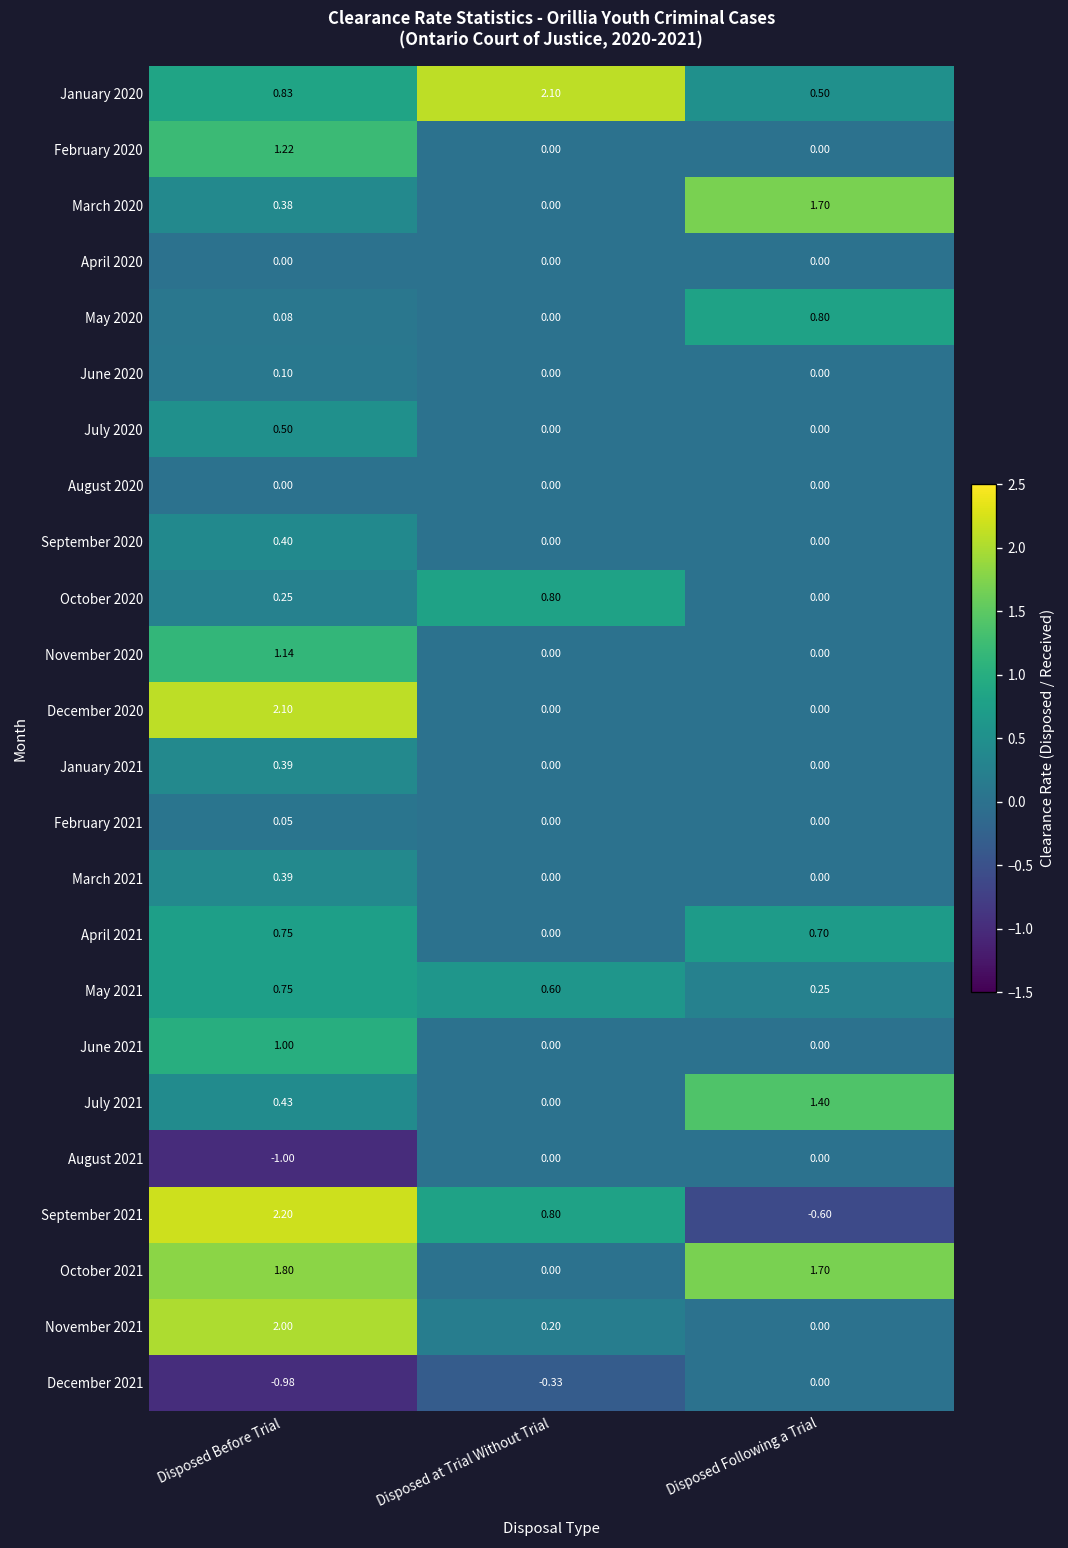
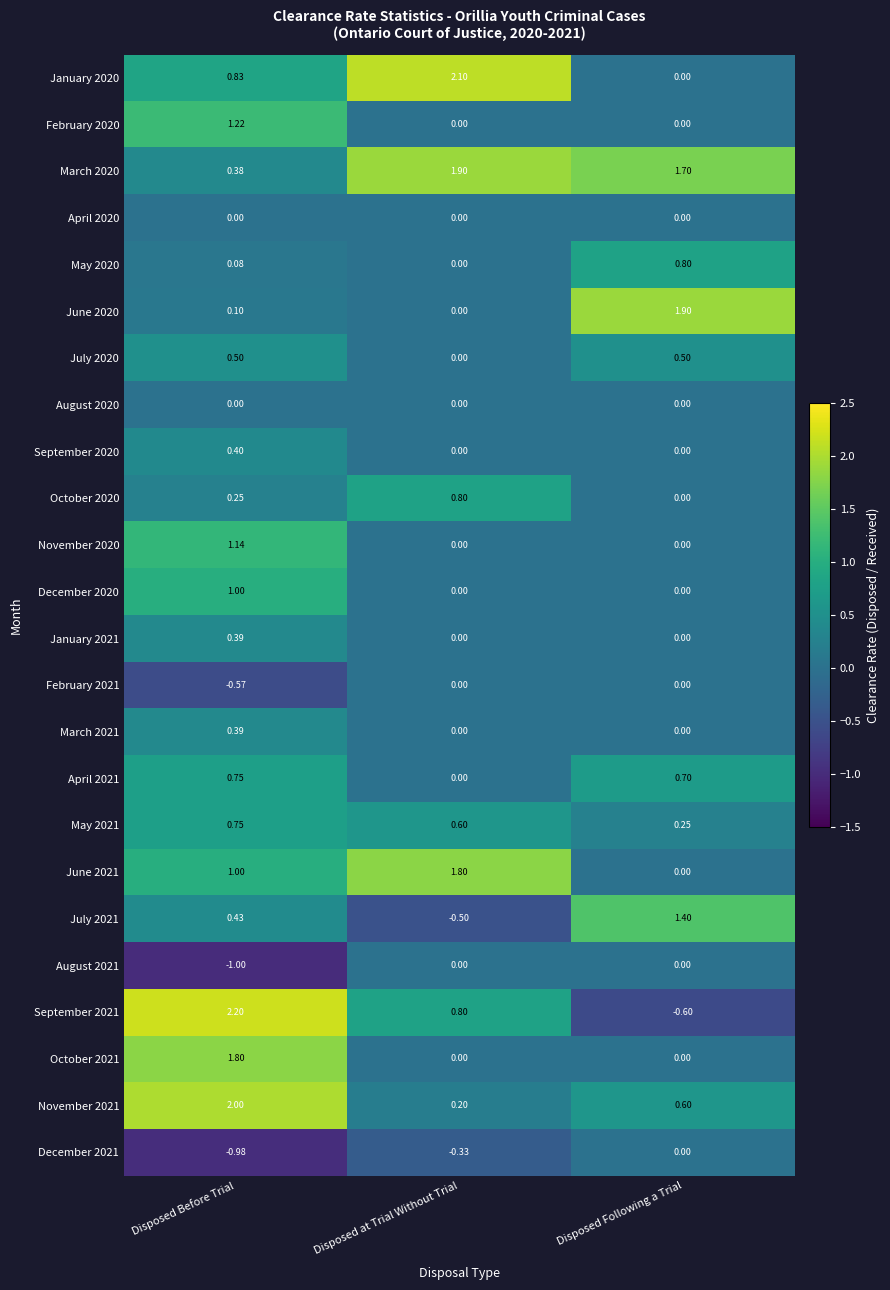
January 2020, Disposed Following a Trial: 0.50 -> 0.00
March 2020, Disposed at Trial Without Trial: 0.00 -> 1.90
June 2020, Disposed Following a Trial: 0.00 -> 1.90
July 2020, Disposed Following a Trial: 0.00 -> 0.50
December 2020, Disposed Before Trial: 2.10 -> 1.00
February 2021, Disposed Before Trial: 0.05 -> -0.57
June 2021, Disposed at Trial Without Trial: 0.00 -> 1.80
July 2021, Disposed at Trial Without Trial: 0.00 -> -0.50
October 2021, Disposed Following a Trial: 1.70 -> 0.00
November 2021, Disposed Following a Trial: 0.00 -> 0.60
